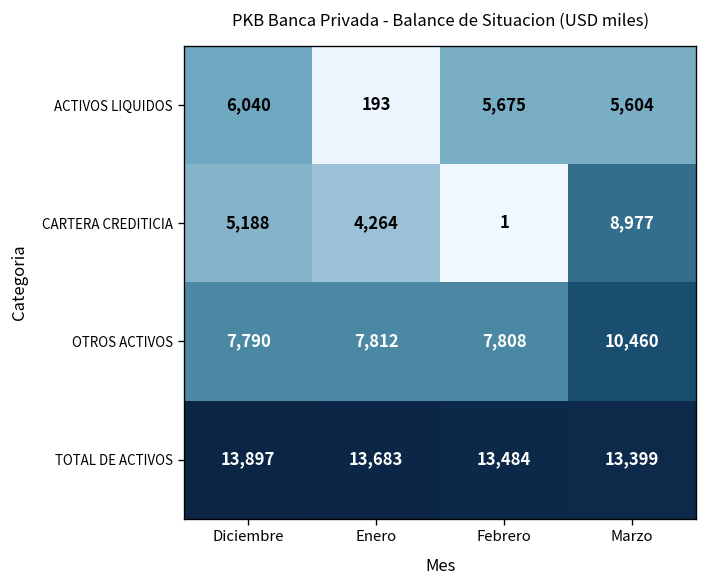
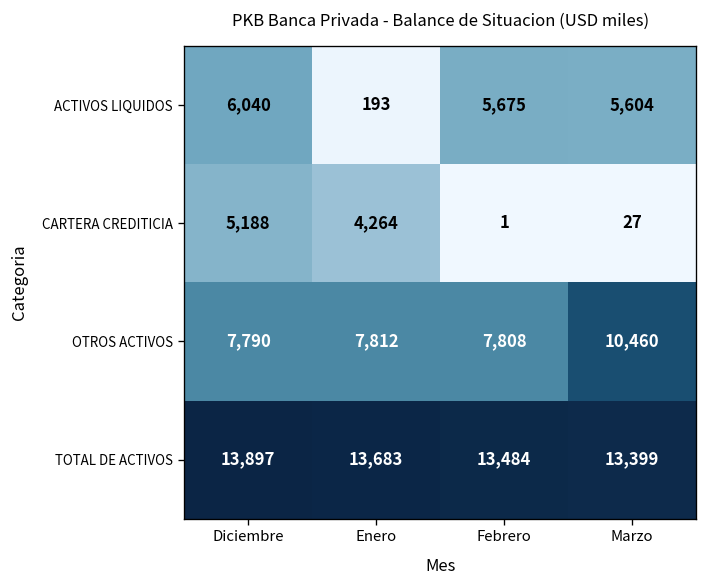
CARTERA CREDITICIA, Marzo: 8,977 -> 27
